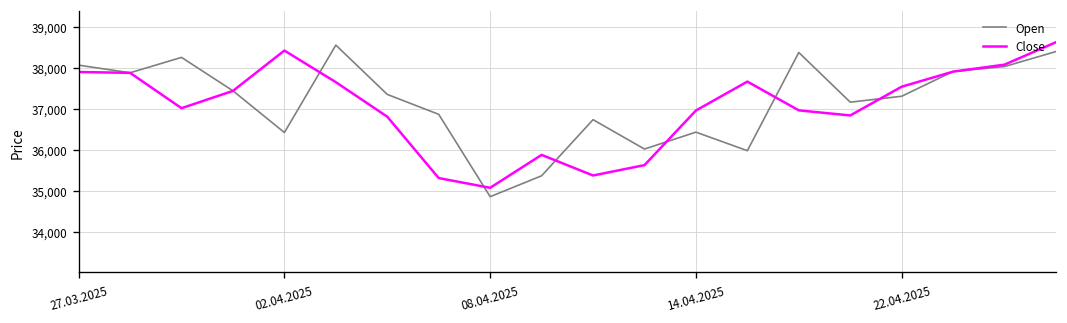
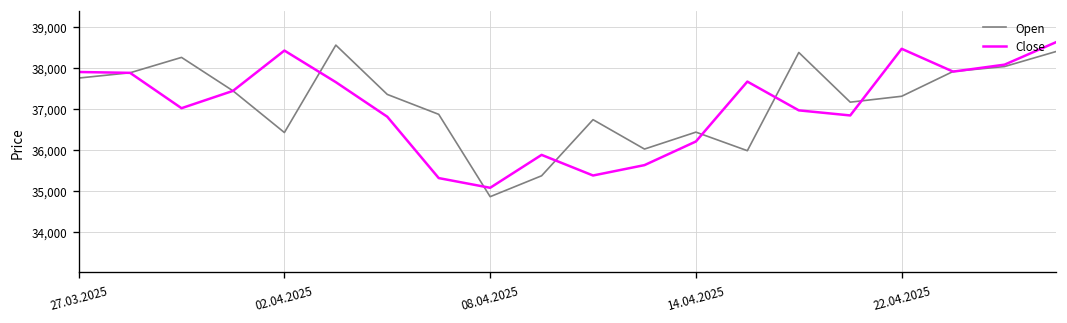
Open, 27.03.2025: 38,100 -> 37,800
Close, 14.04.2025: 37,000 -> 36,200
Close, 22.04.2025: 37,500 -> 38,500
